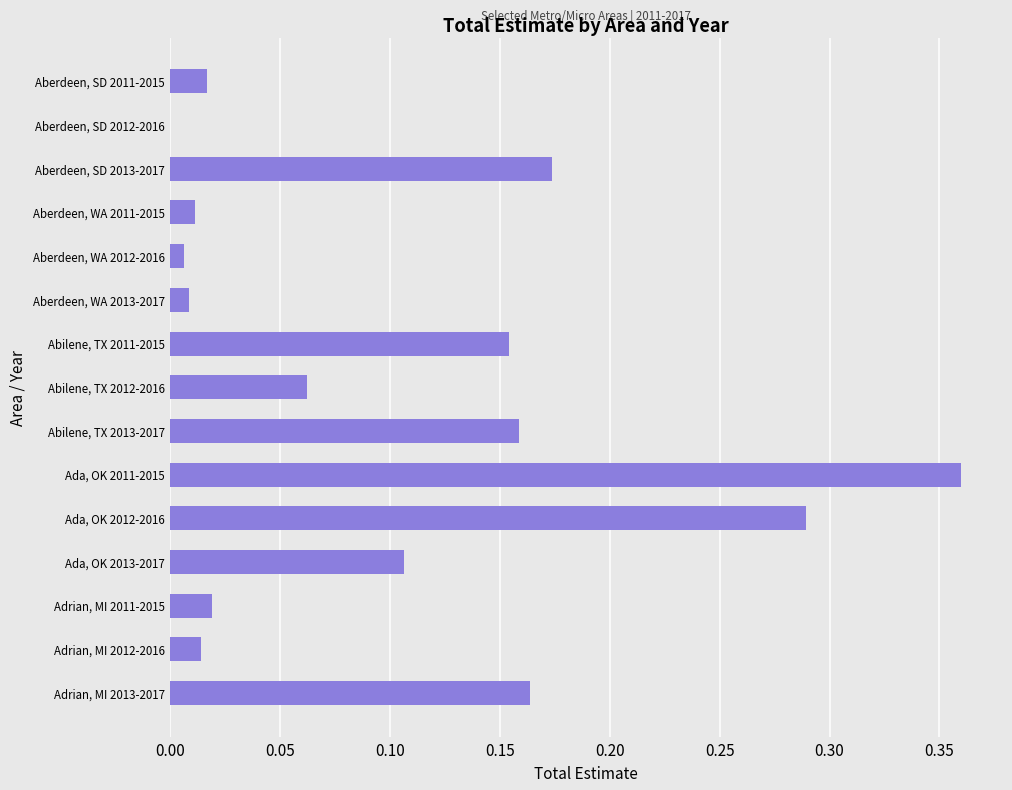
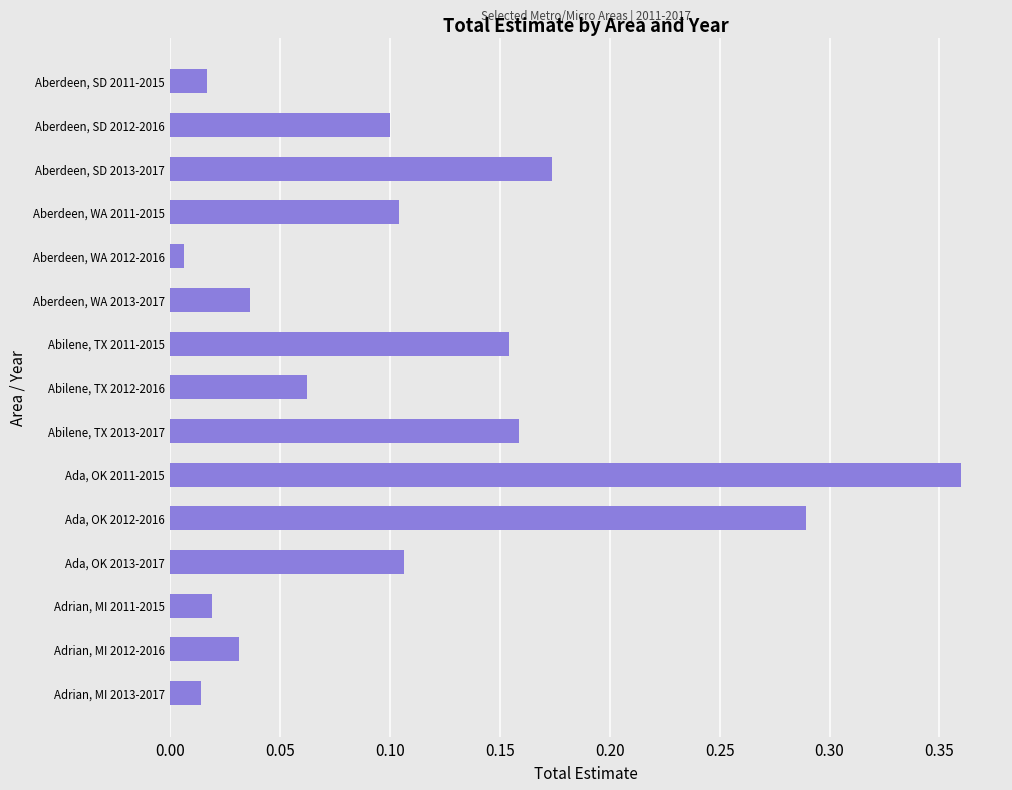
Aberdeen, SD 2012-2016: 0.0 -> 0.1
Aberdeen, WA 2011-2015: 0.011 -> 0.104
Aberdeen, WA 2013-2017: 0.008 -> 0.036
Adrian, MI 2012-2016: 0.014 -> 0.031
Adrian, MI 2013-2017: 0.164 -> 0.014
